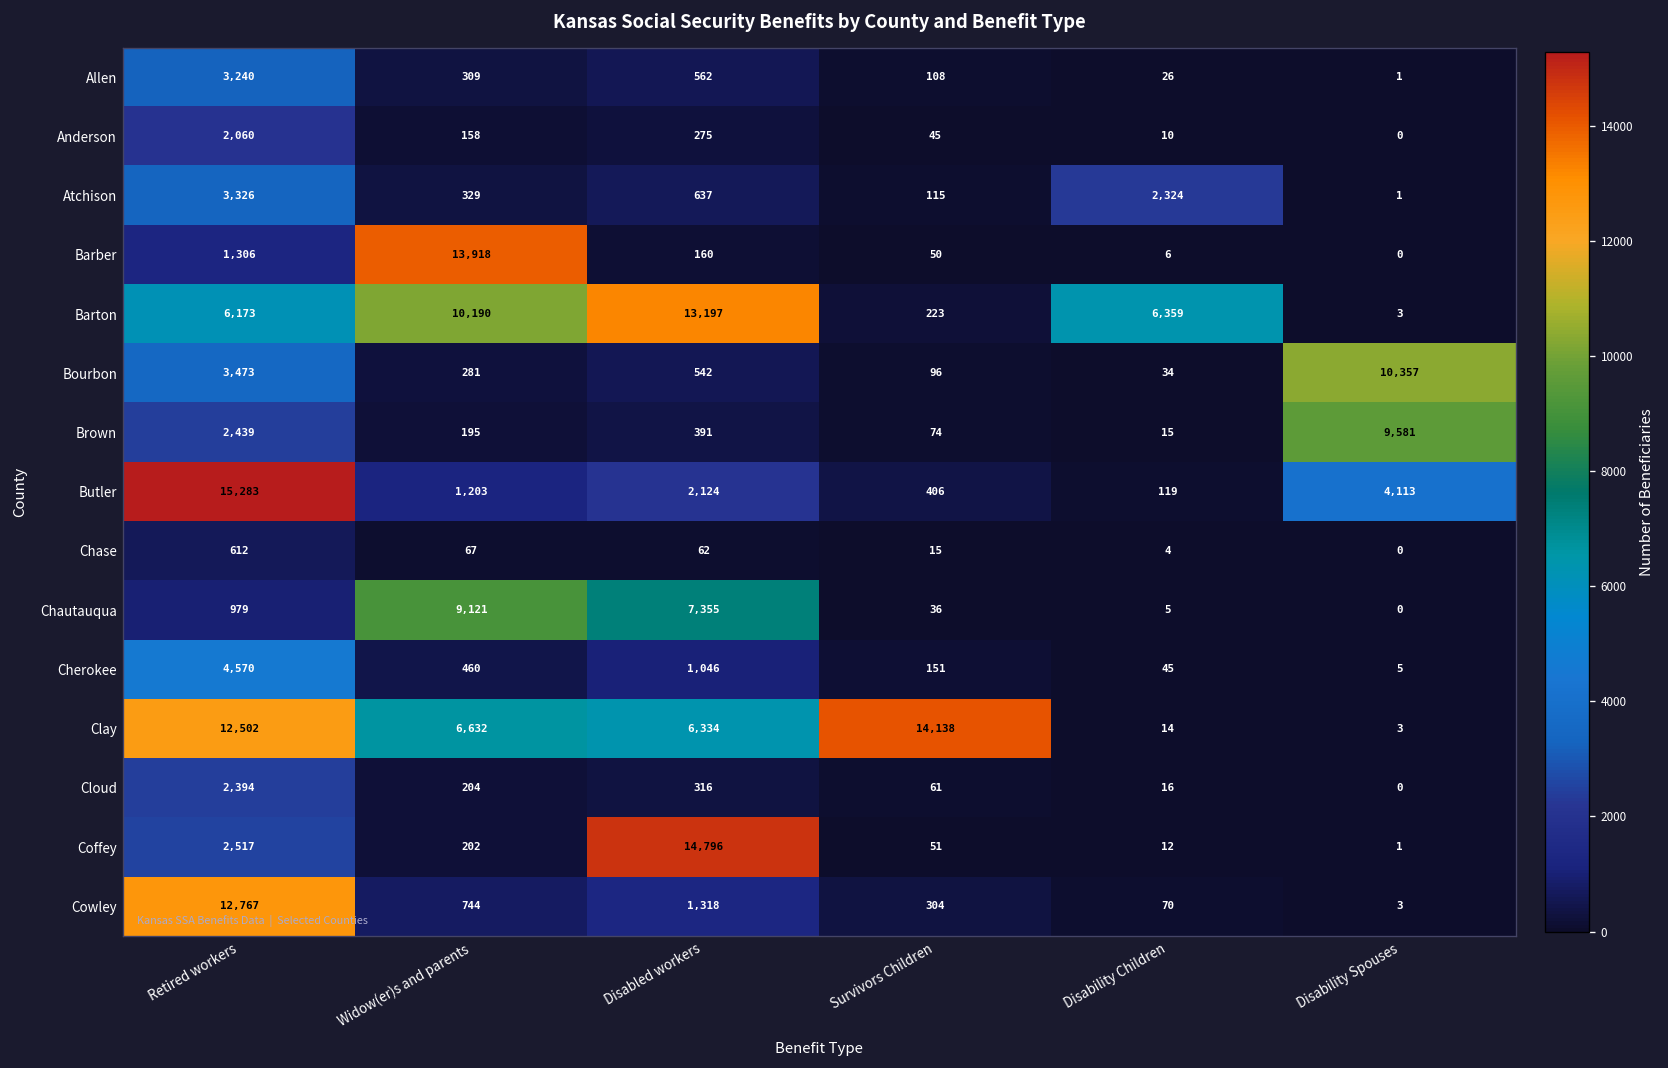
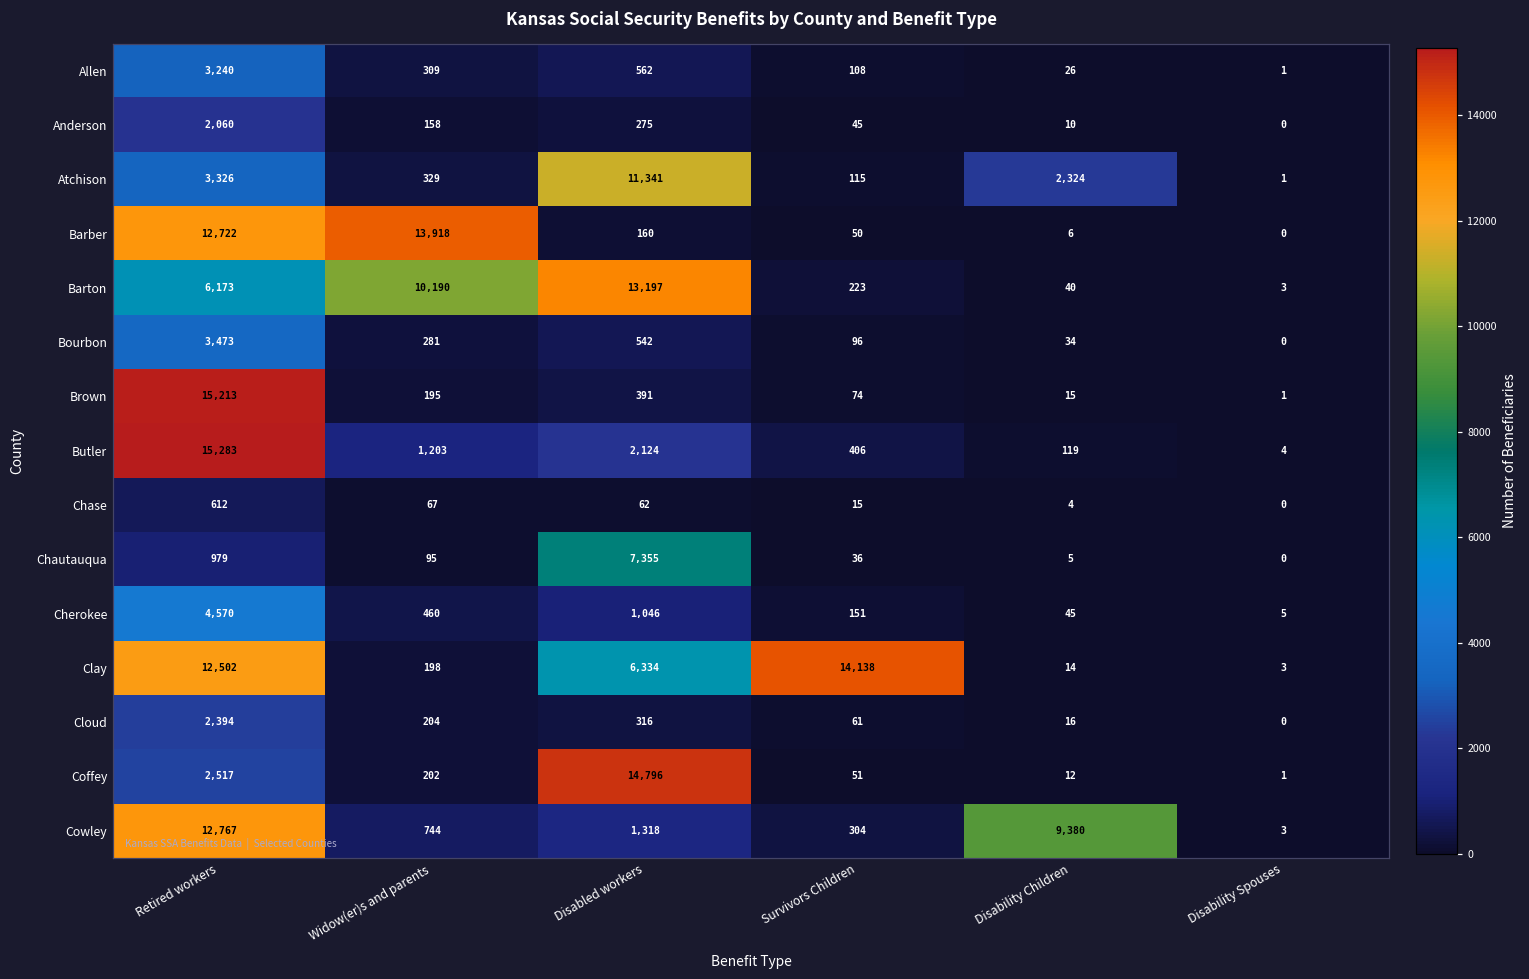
Atchison, Disabled workers: 637 -> 11,341
Barber, Retired workers: 1,306 -> 12,722
Barton, Disability Children: 6,359 -> 40
Bourbon, Disability Spouses: 10,357 -> 0
Brown, Retired workers: 2,439 -> 15,213
Brown, Disability Spouses: 9,581 -> 1
Butler, Disability Spouses: 4,113 -> 4
Chautauqua, Widow(er)s and parents: 9,121 -> 95
Clay, Widow(er)s and parents: 6,632 -> 198
Cowley, Disability Children: 70 -> 9,380
